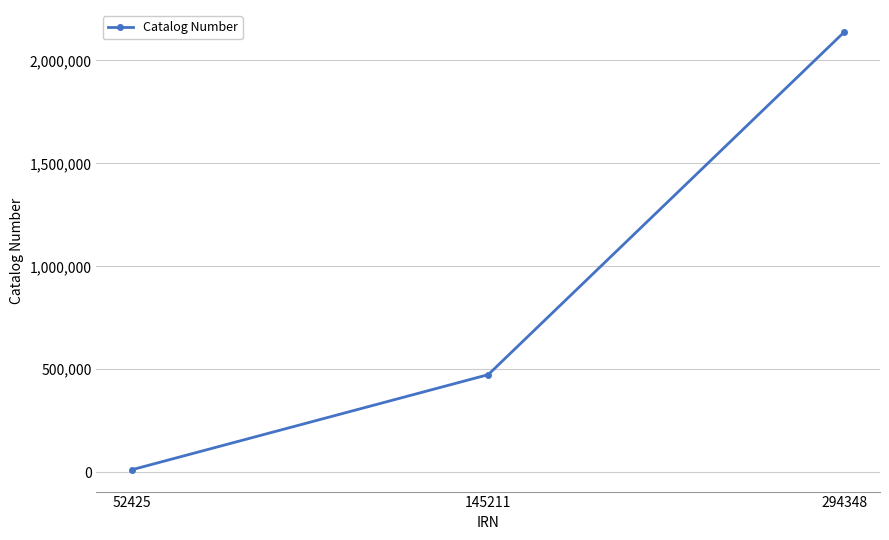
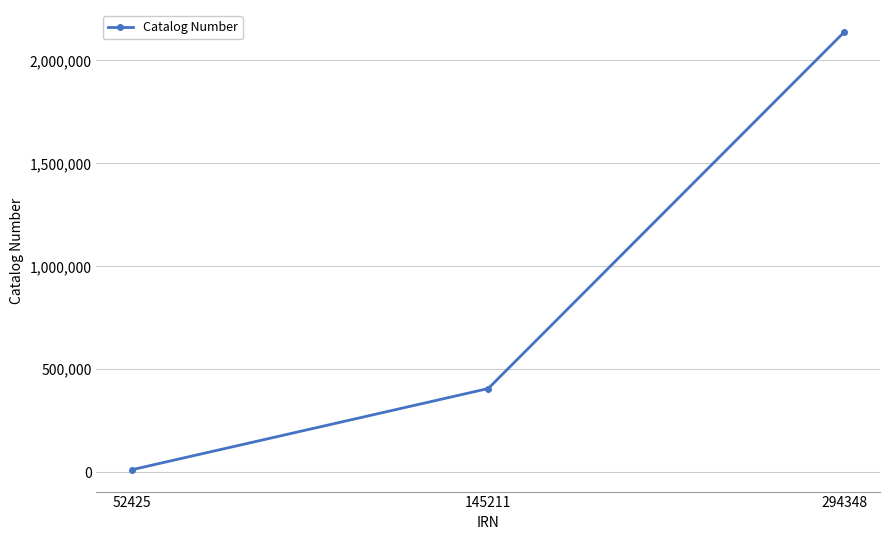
145211: 470,000 -> 410,000
